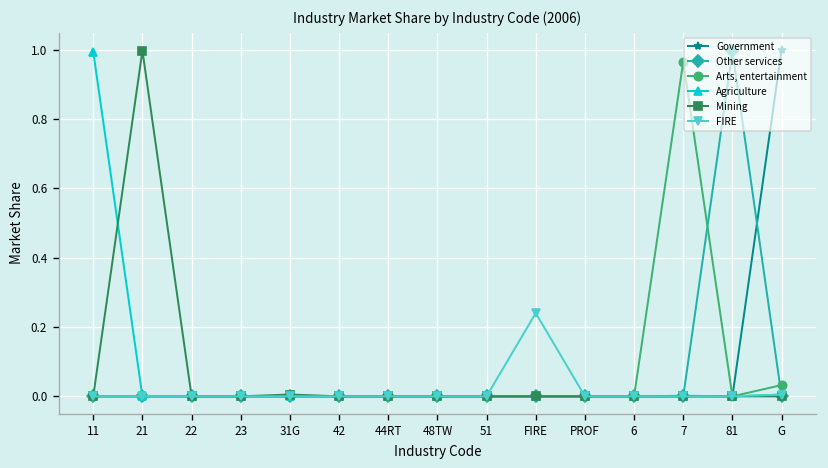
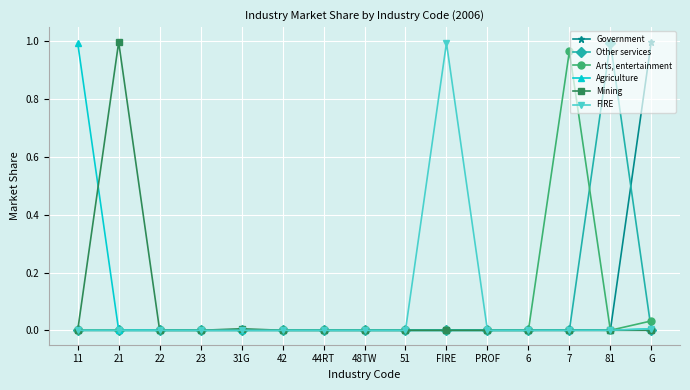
FIRE, FIRE: 0.24 -> 0.99
